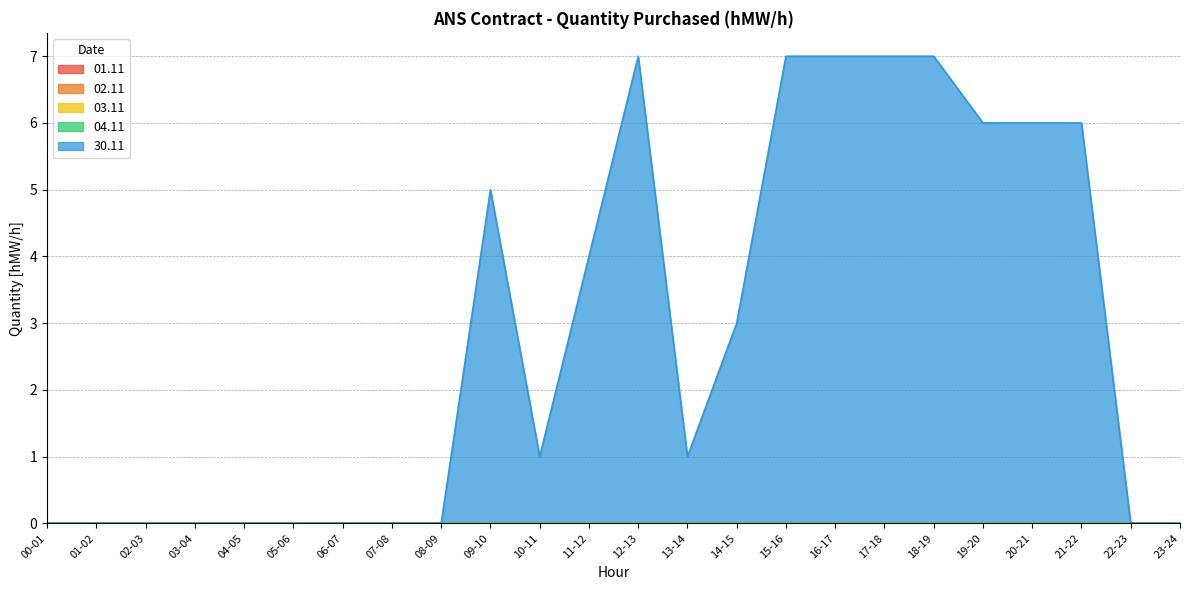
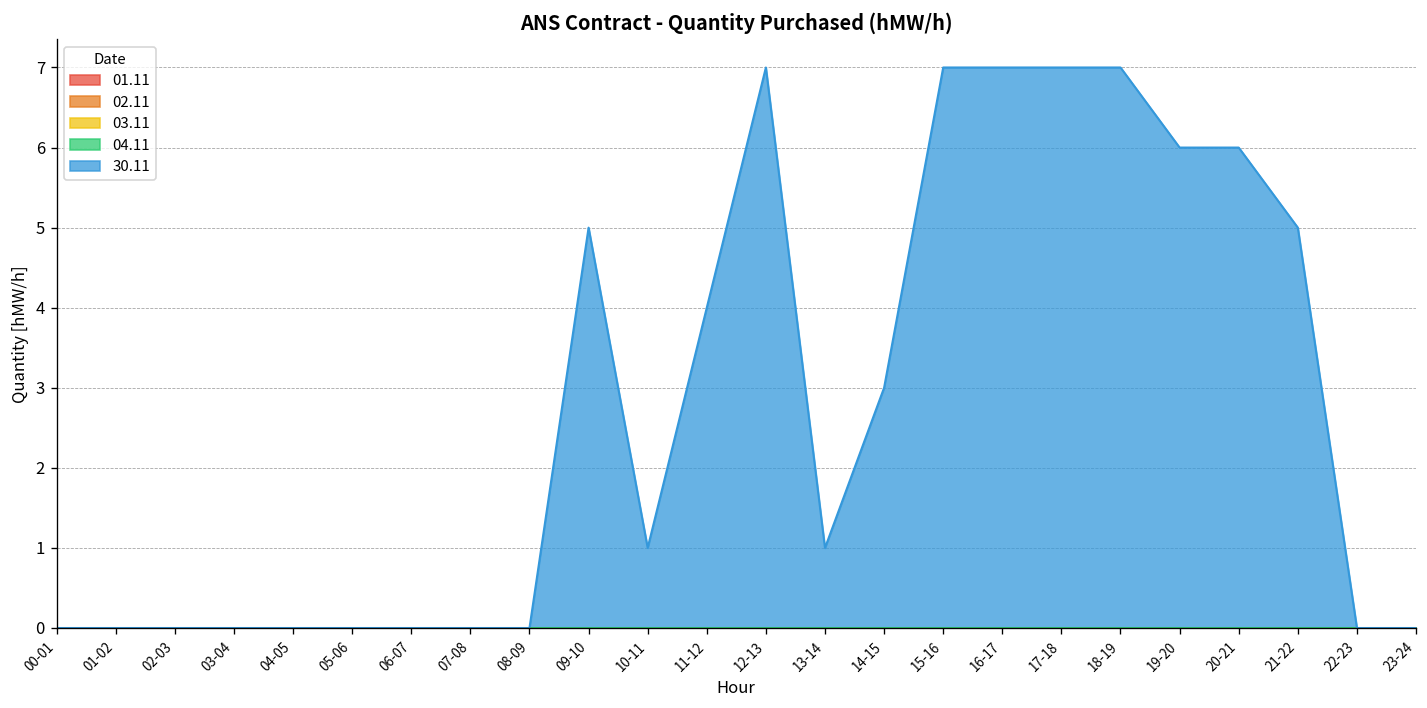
30.11, 21-22: 6 -> 5
